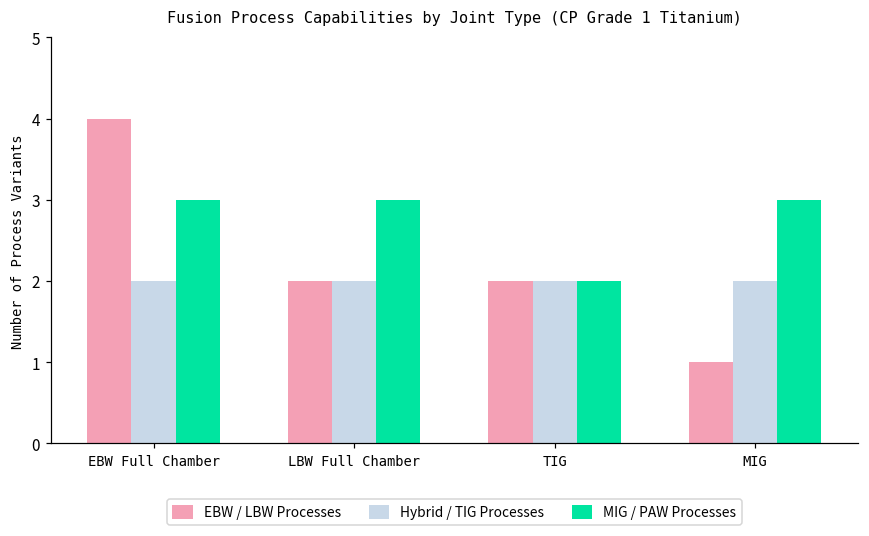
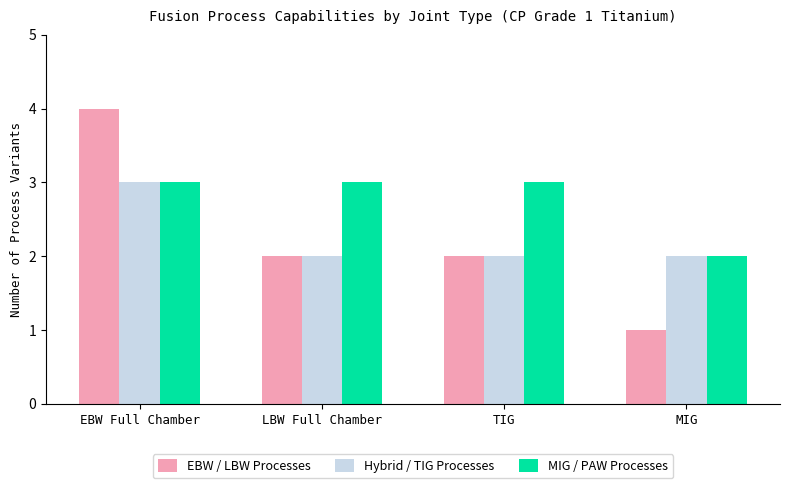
Hybrid / TIG Processes, EBW Full Chamber: 2 -> 3
MIG / PAW Processes, TIG: 2 -> 3
MIG / PAW Processes, MIG: 3 -> 2
